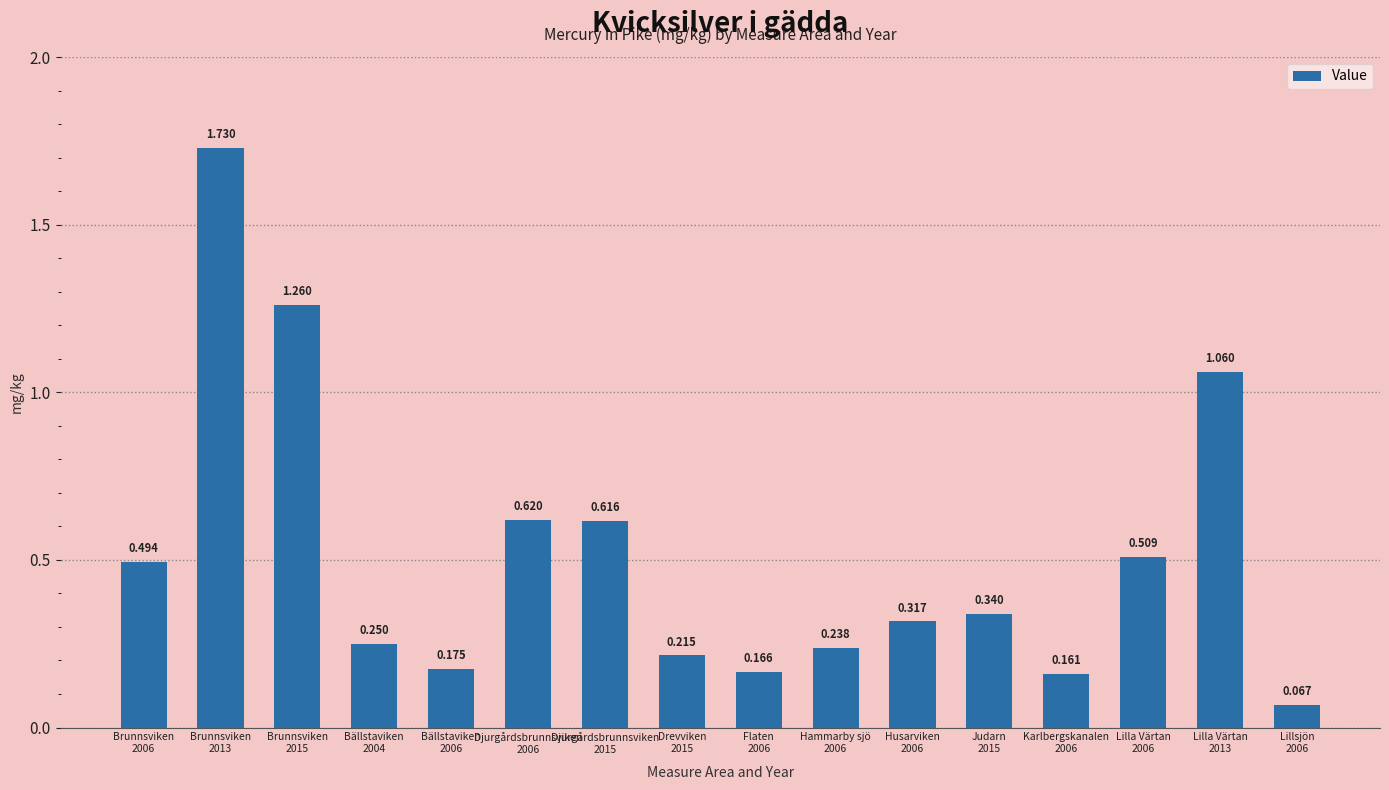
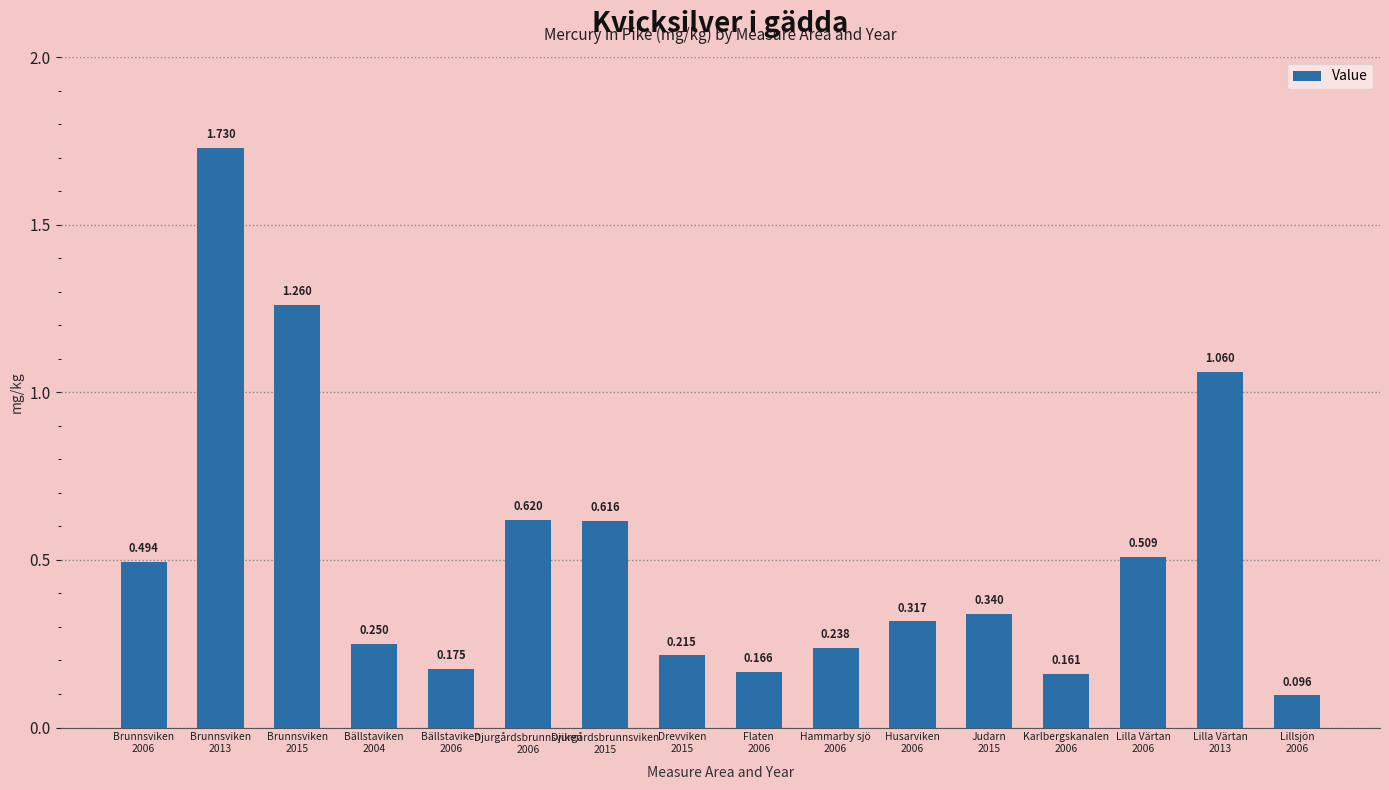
Lillsjön 2006: 0.067 -> 0.096
